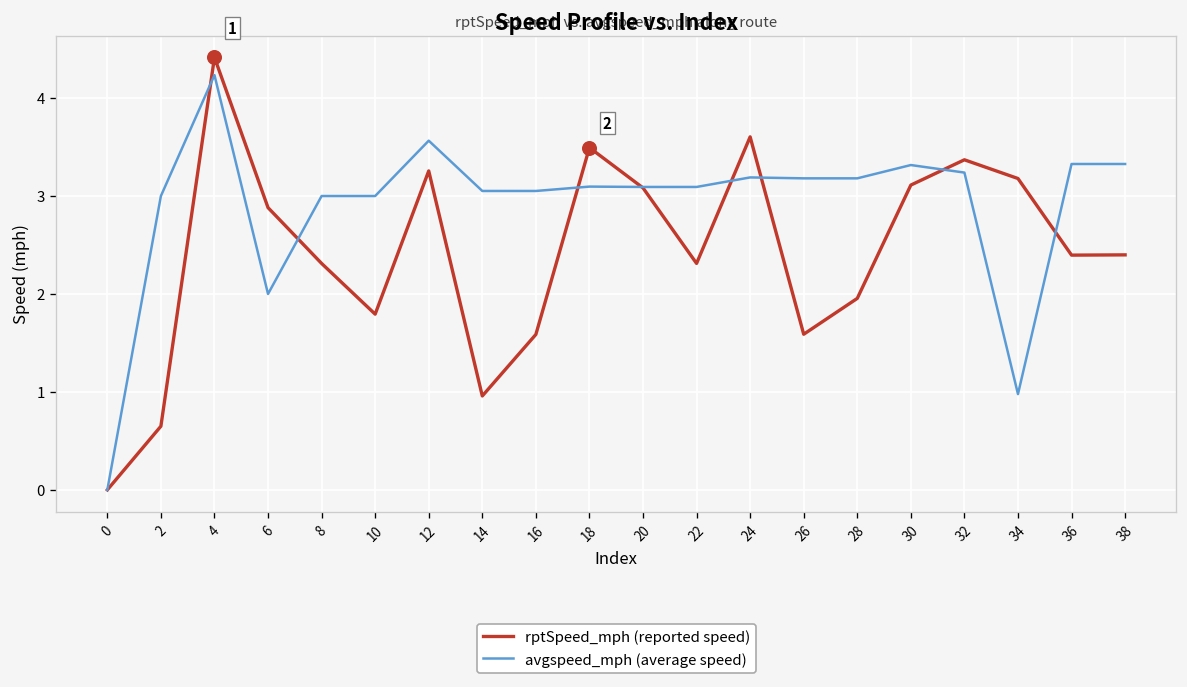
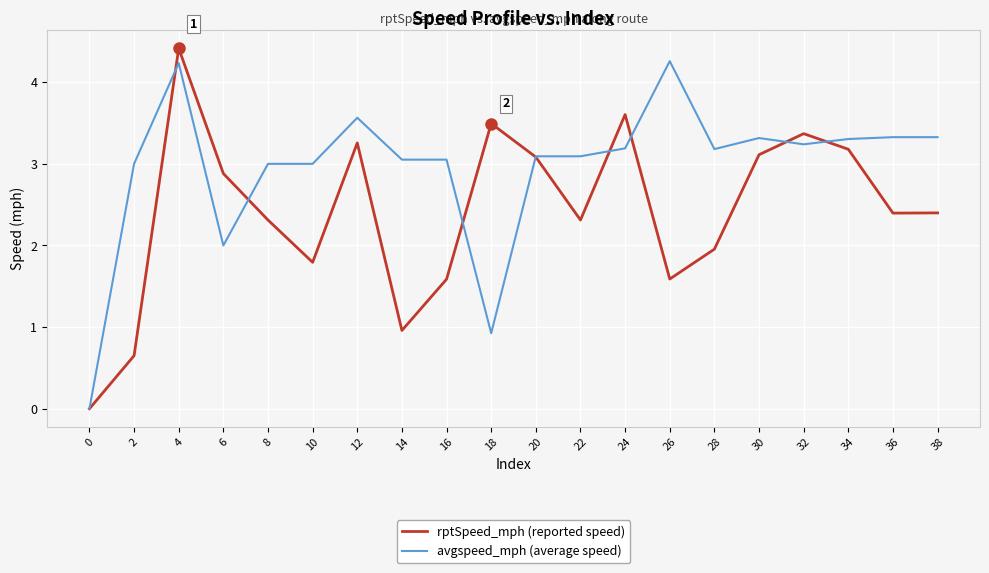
avgspeed_mph (average speed), 18: 3.1 -> 0.9
avgspeed_mph (average speed), 26: 3.2 -> 4.3
avgspeed_mph (average speed), 34: 1.0 -> 3.3
